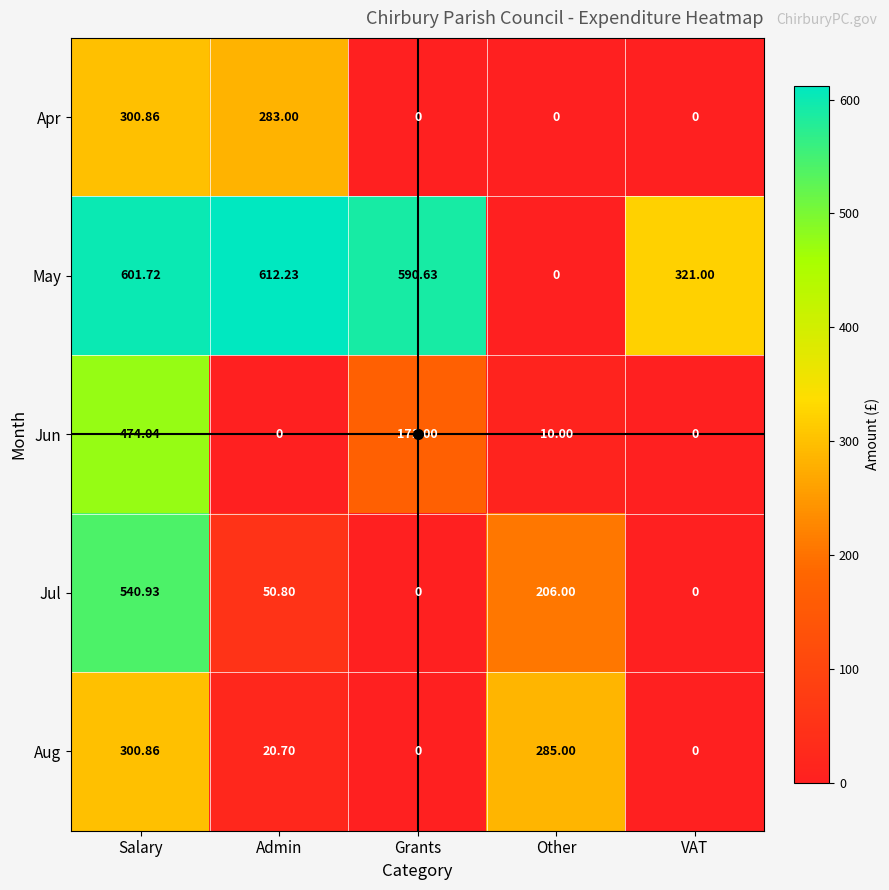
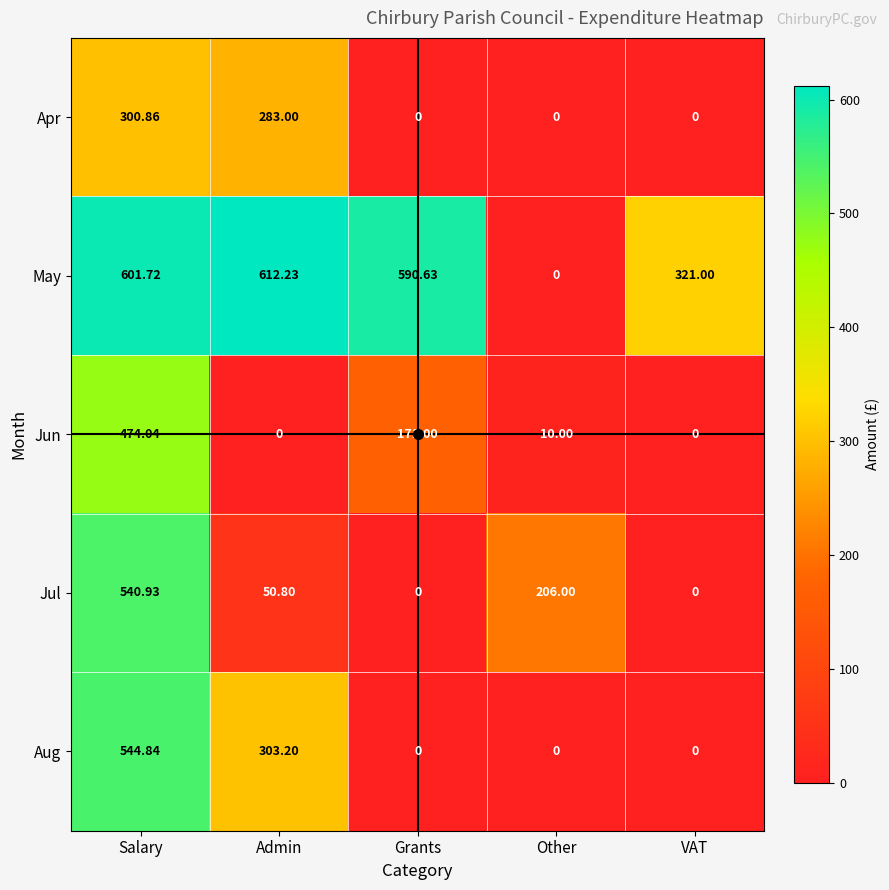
Aug, Salary: 300.86 -> 544.84
Aug, Admin: 20.70 -> 303.20
Aug, Other: 285.00 -> 0
